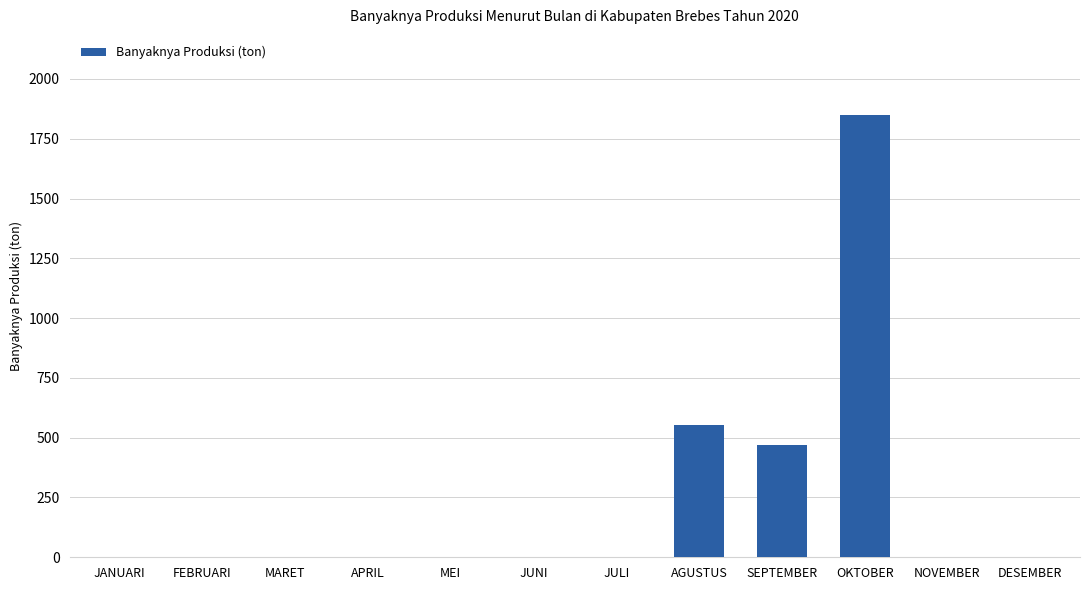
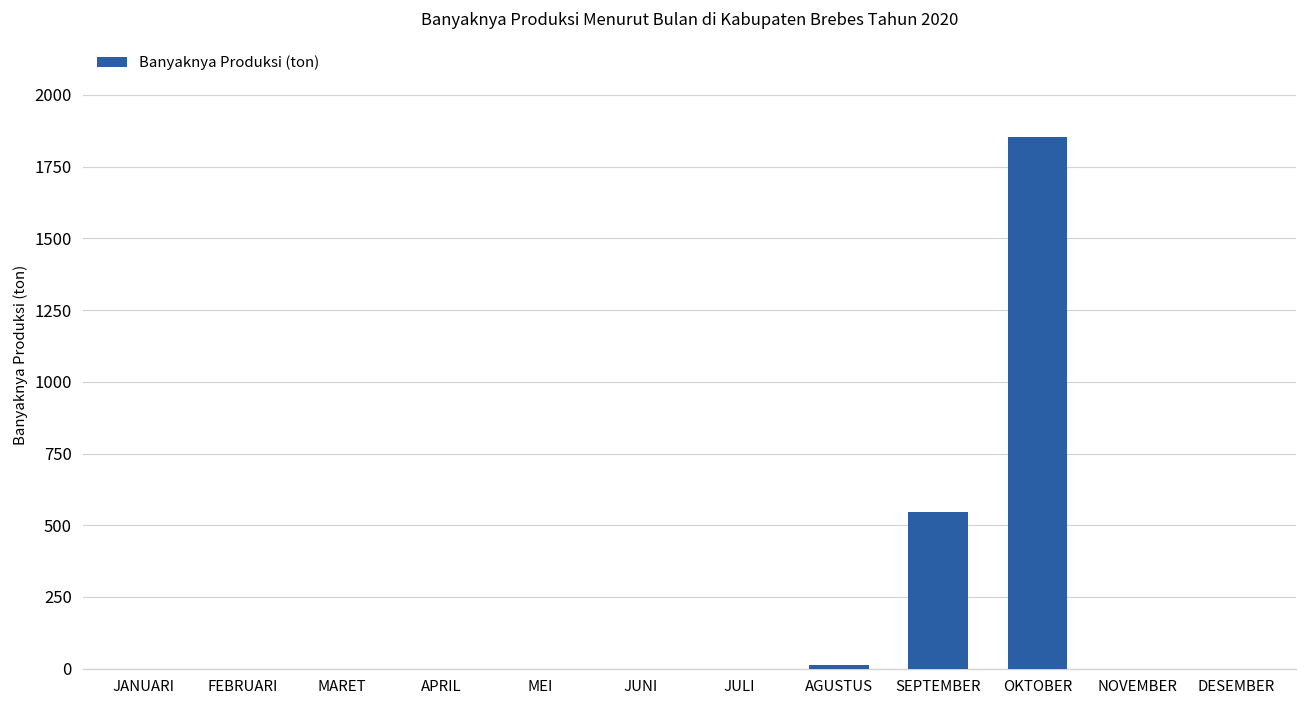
AGUSTUS: 560 -> 10
SEPTEMBER: 470 -> 550
